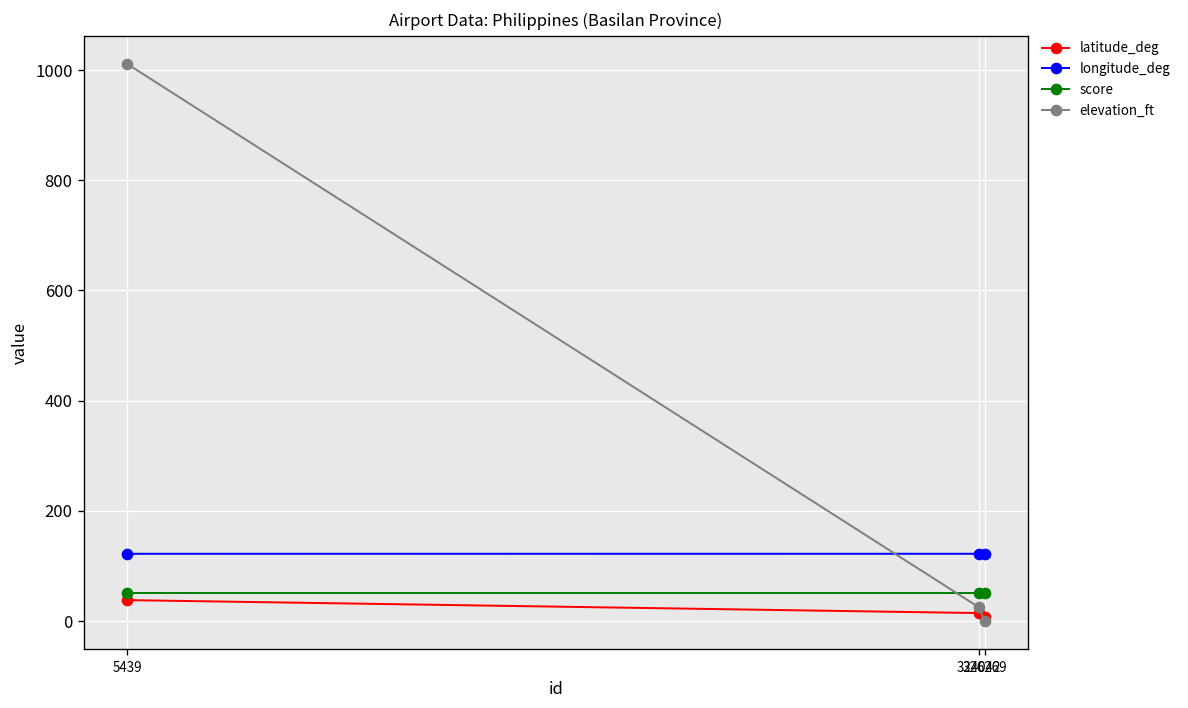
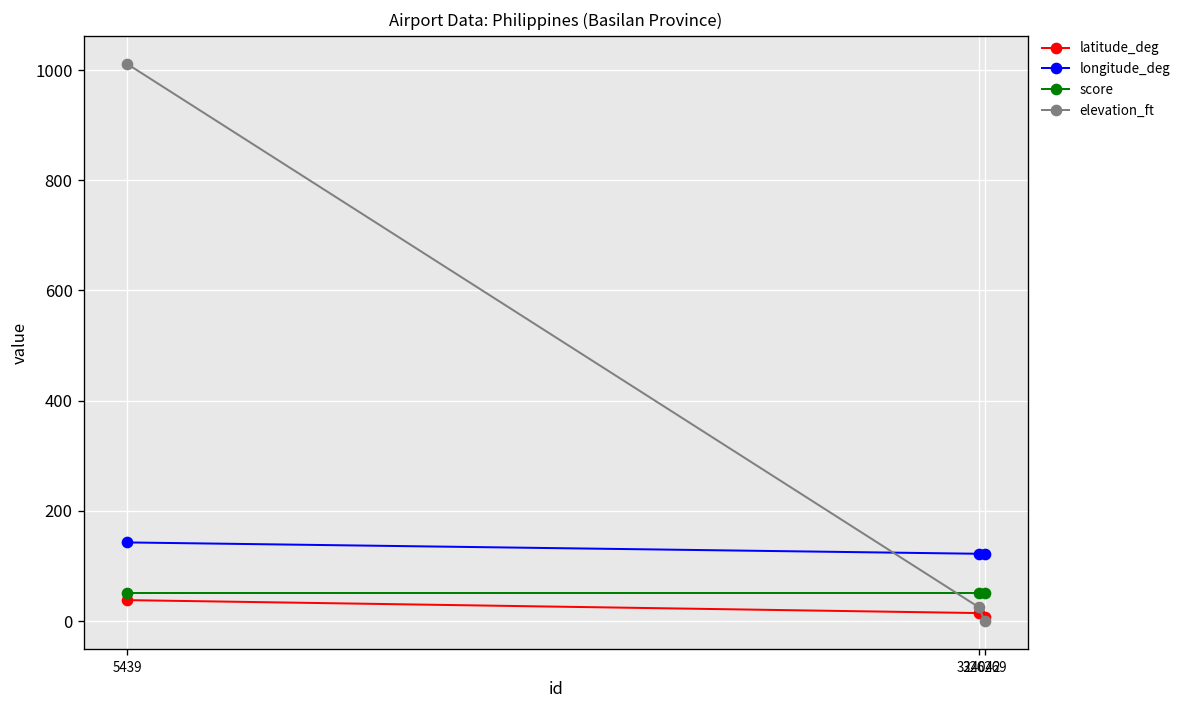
longitude_deg, 5439: 120 -> 140
